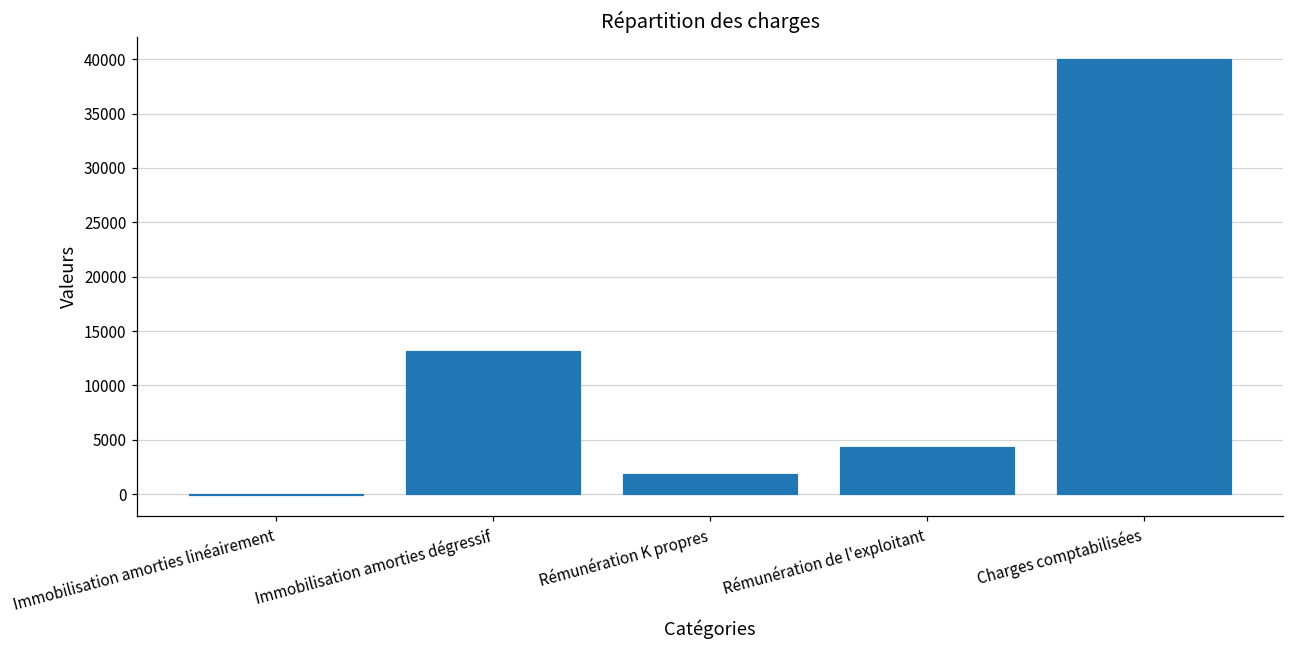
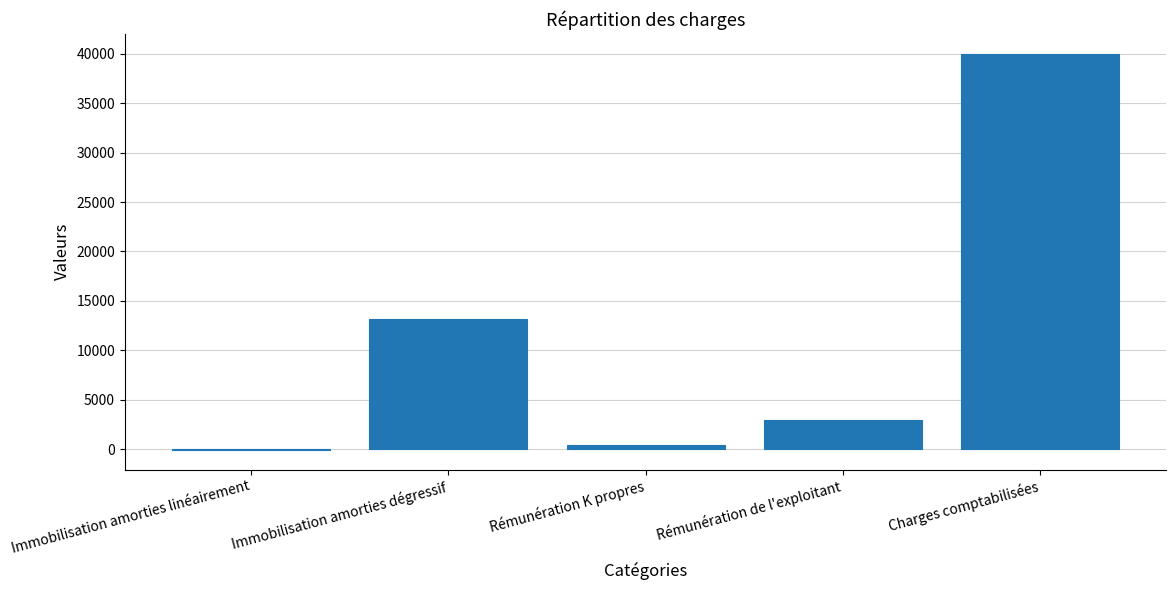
Rémunération K propres: 2000 -> 0
Rémunération de l'exploitant: 4000 -> 3000
